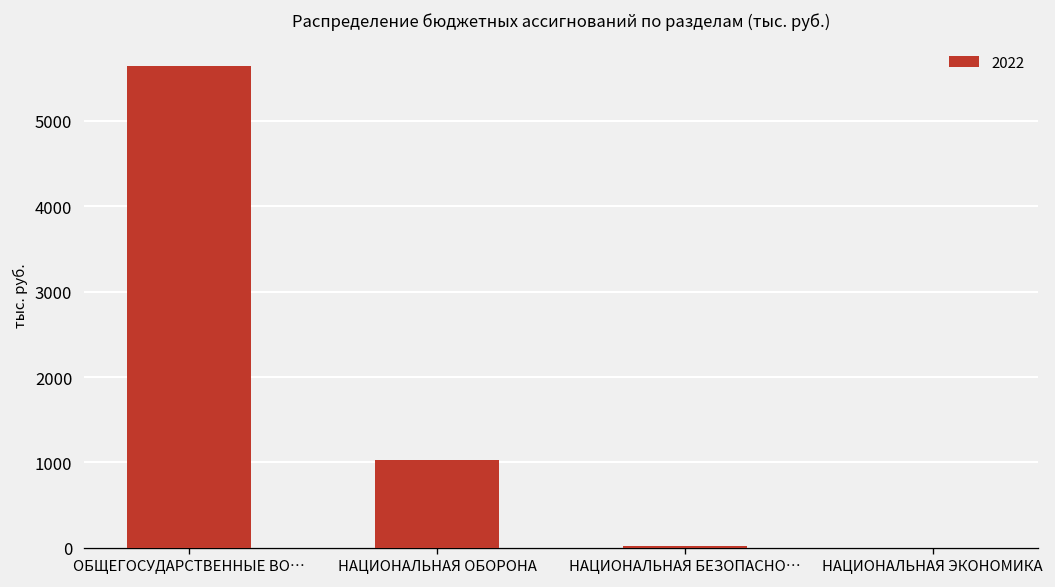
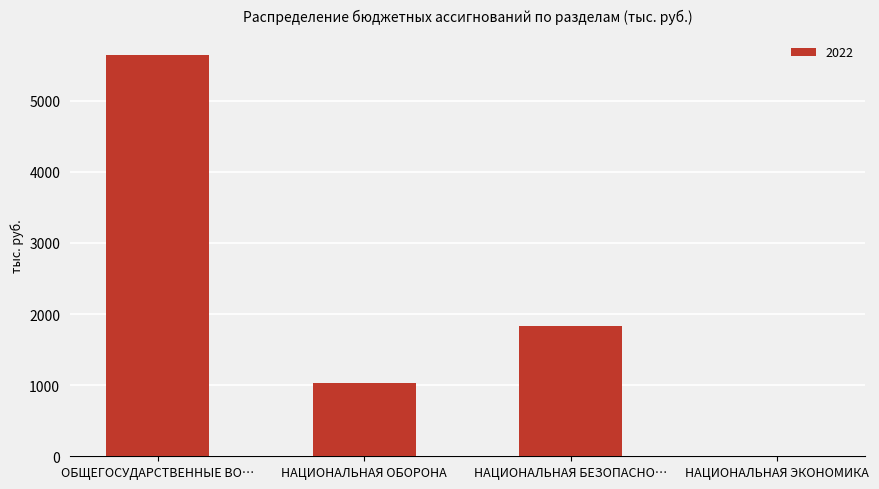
НАЦИОНАЛЬНАЯ БЕЗОПАСНО…: 0 -> 1800
